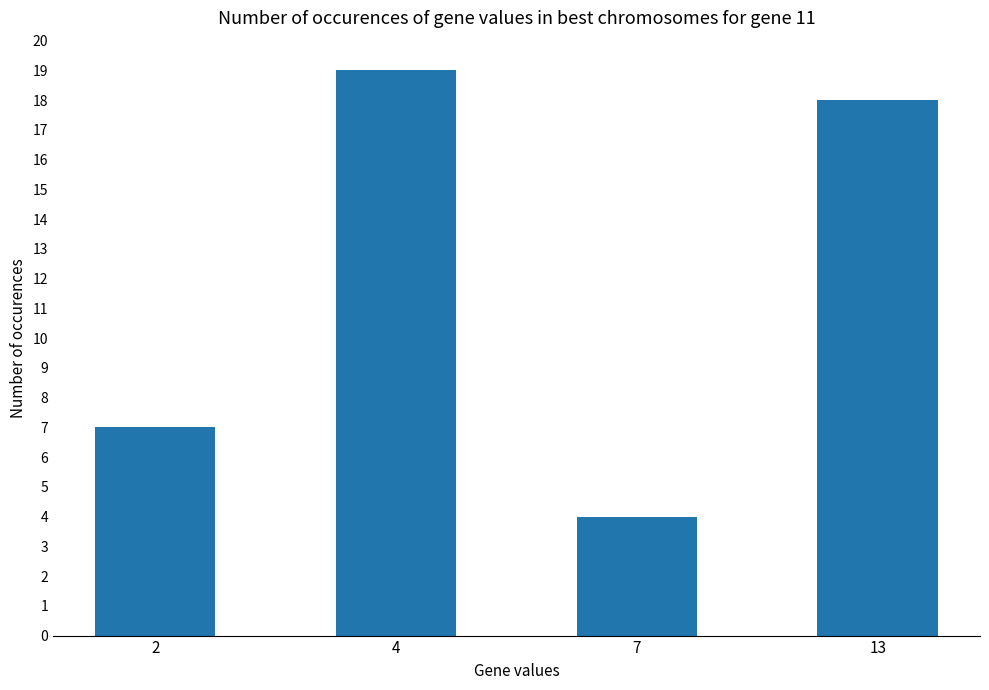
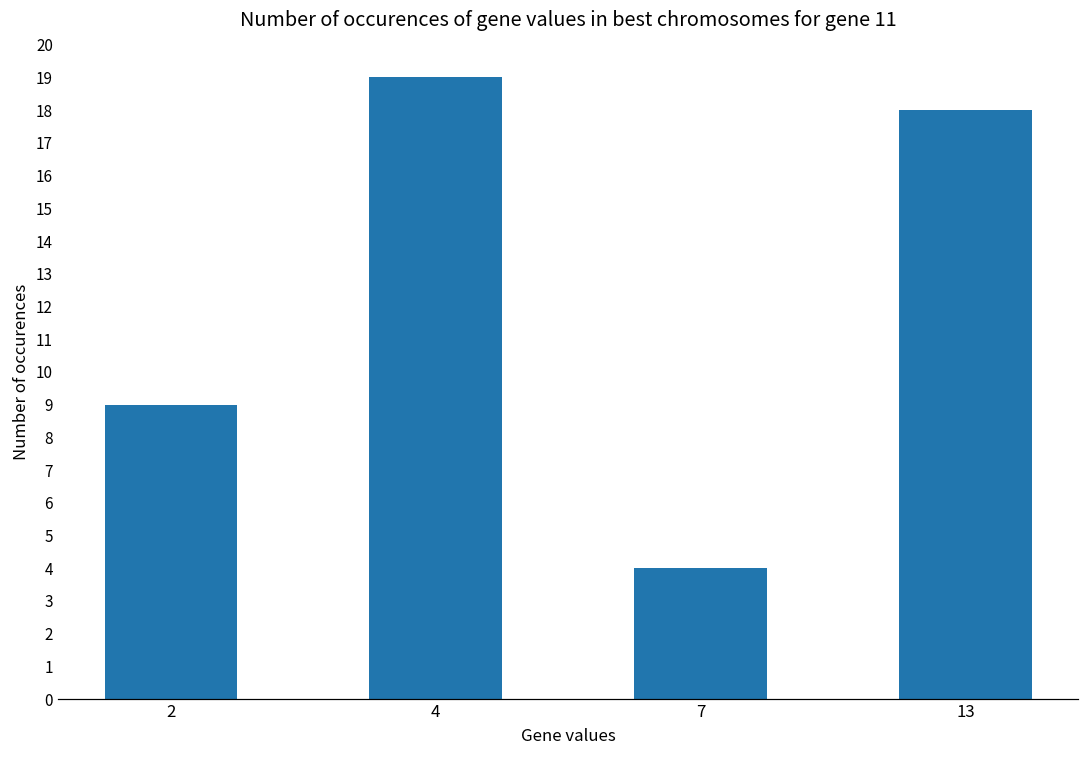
2: 7 -> 9
